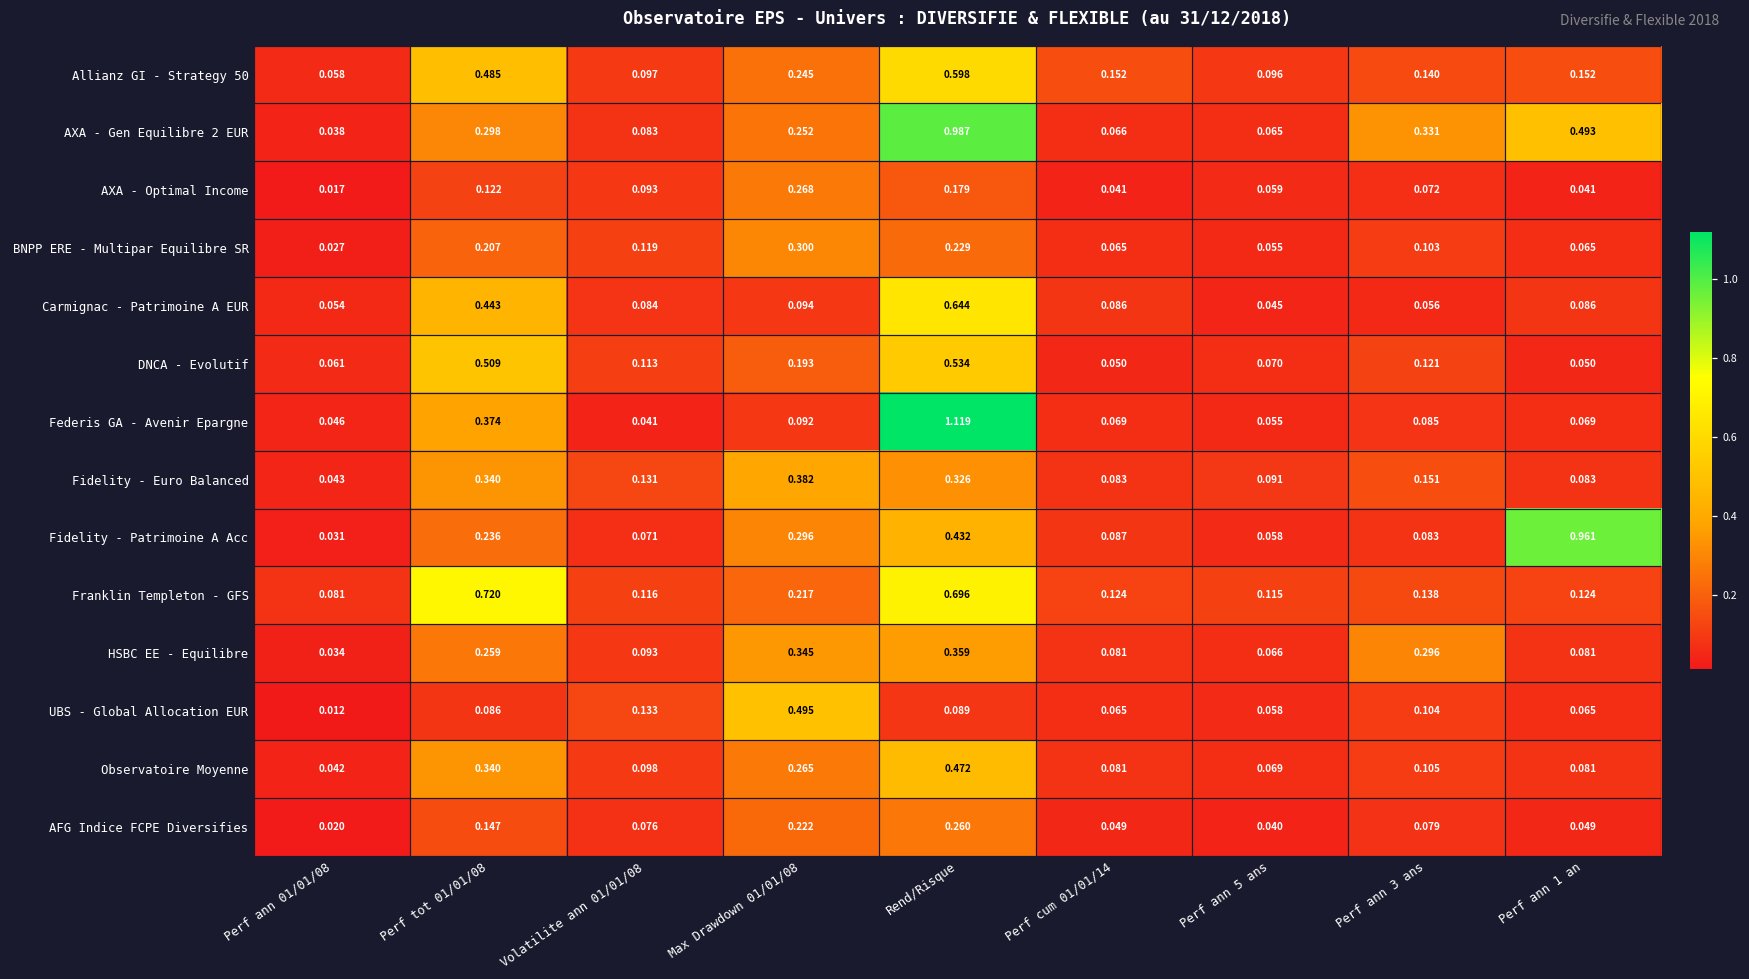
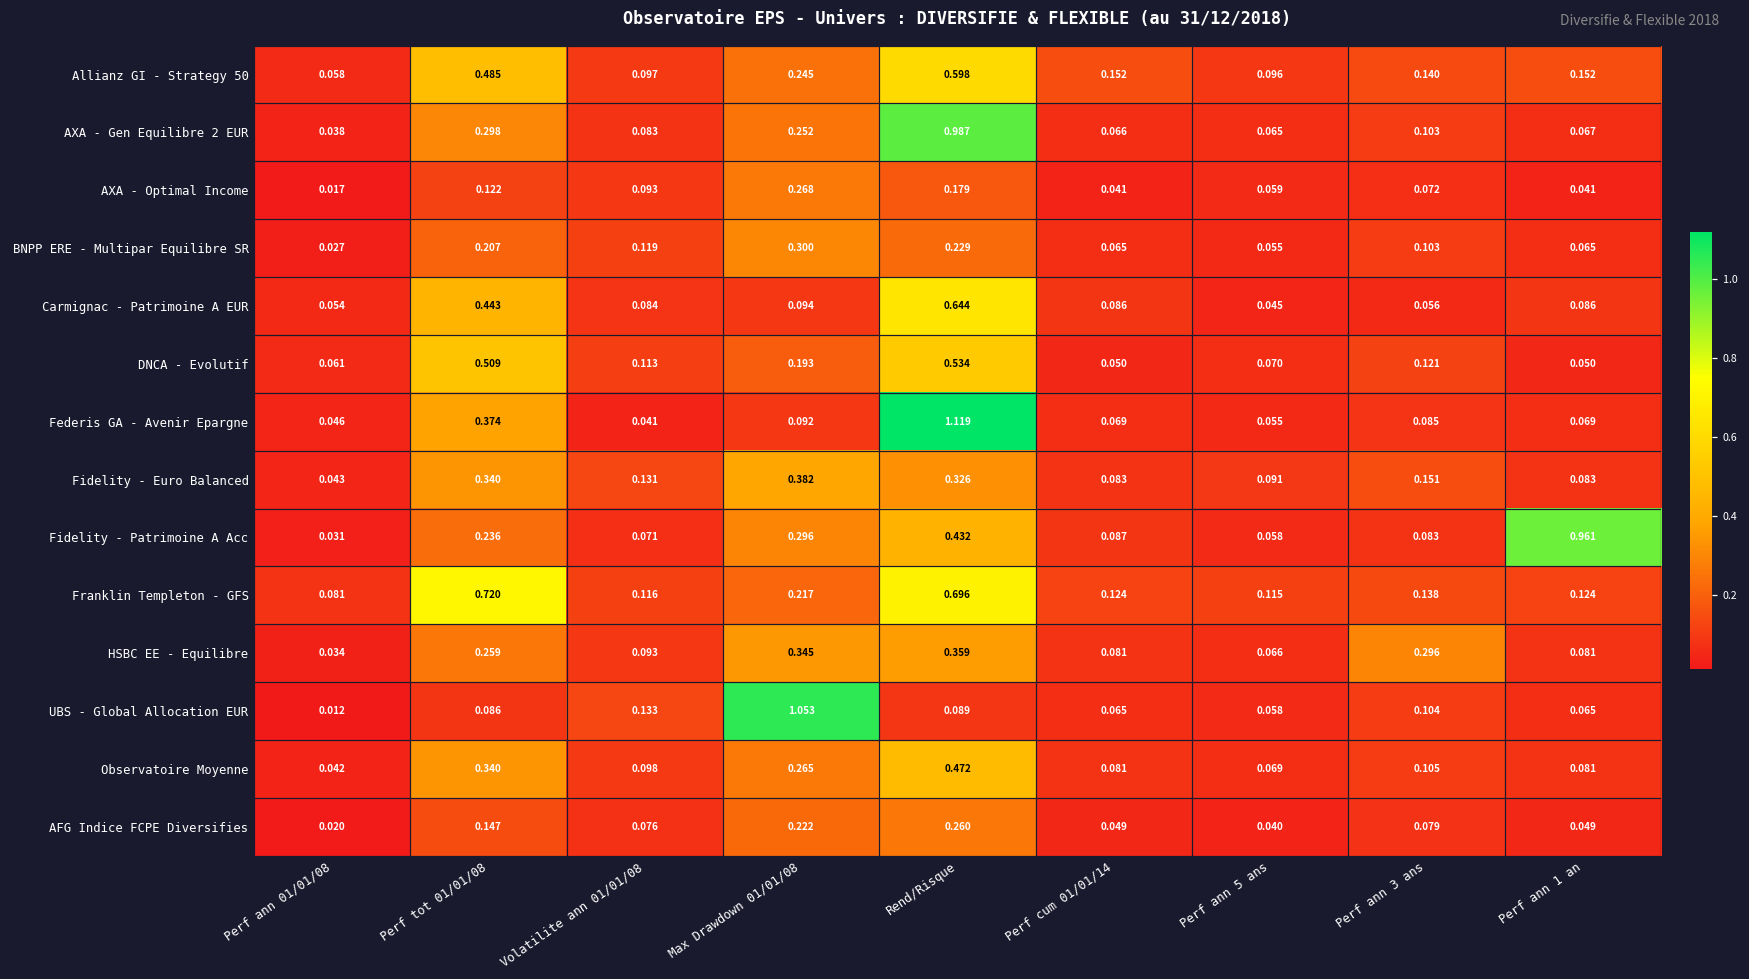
AXA - Gen Equilibre 2 EUR, Perf ann 3 ans: 0.331 -> 0.103
AXA - Gen Equilibre 2 EUR, Perf ann 1 an: 0.493 -> 0.067
UBS - Global Allocation EUR, Max Drawdown 01/01/08: 0.495 -> 1.053
